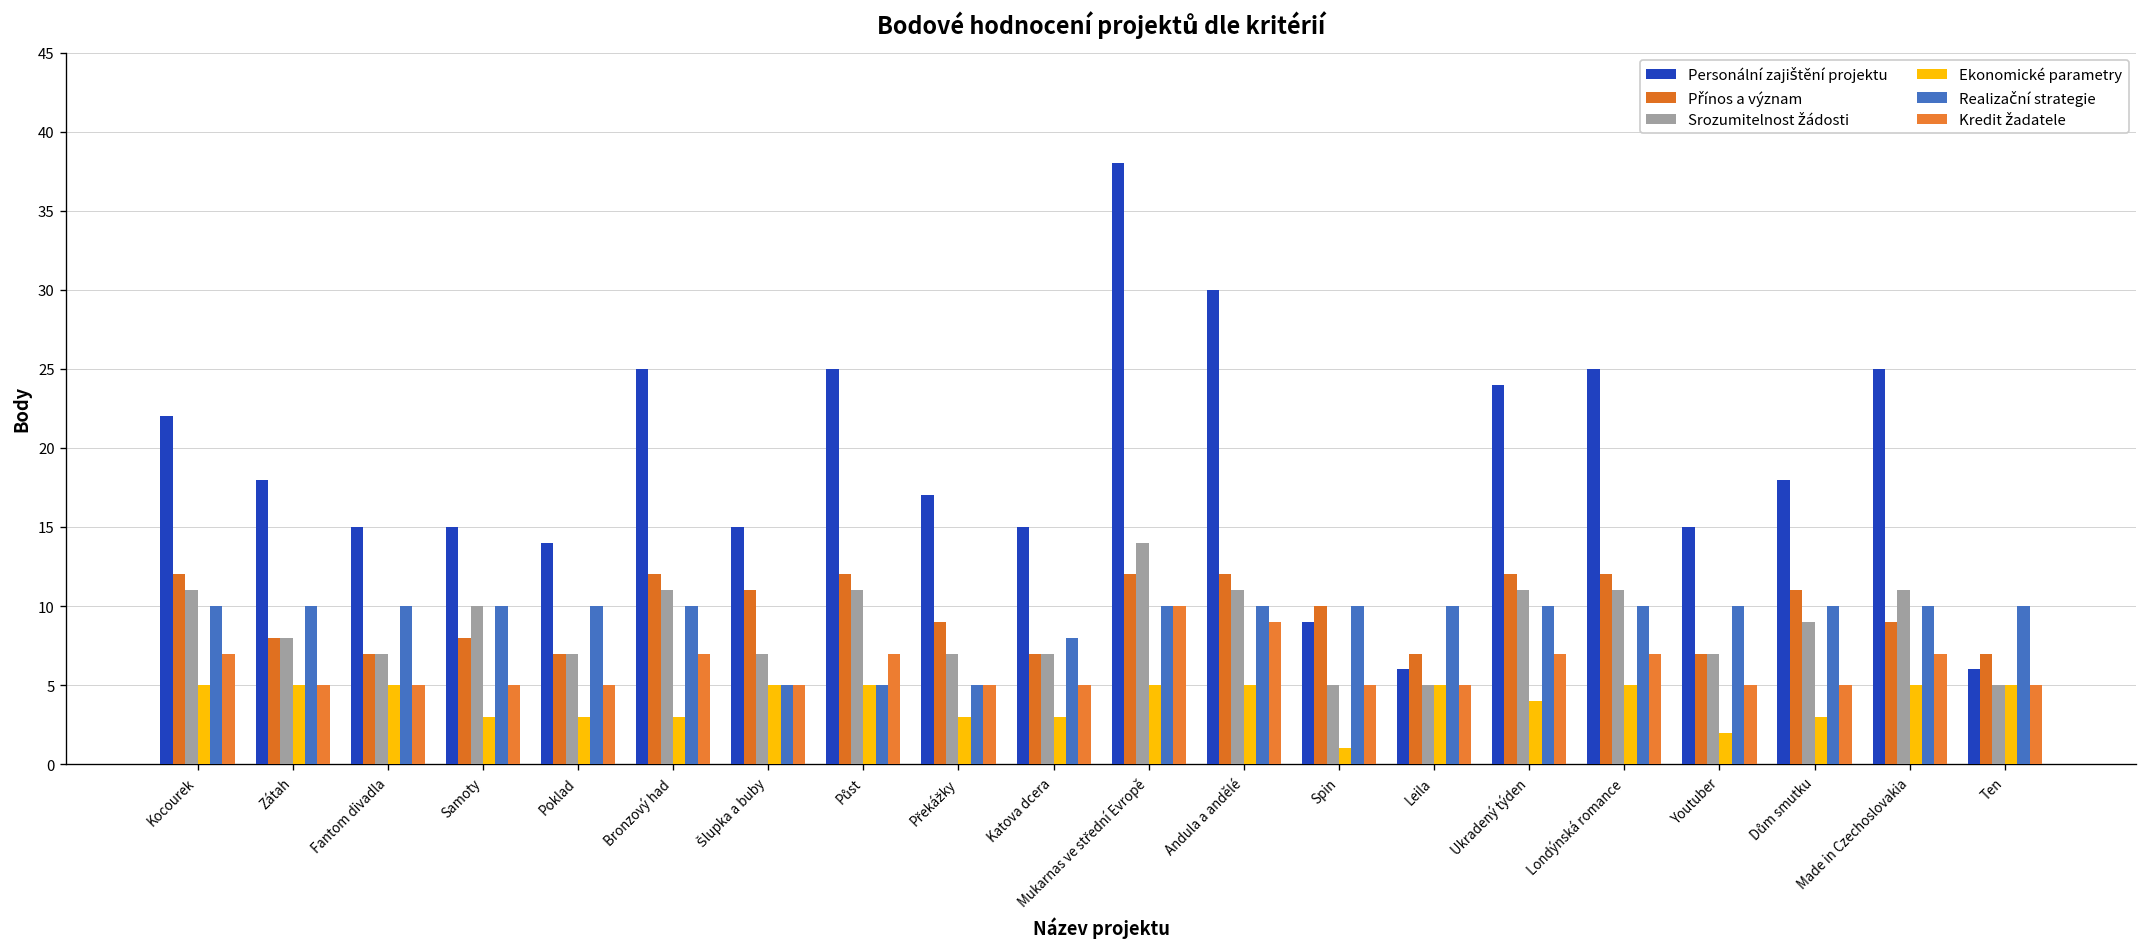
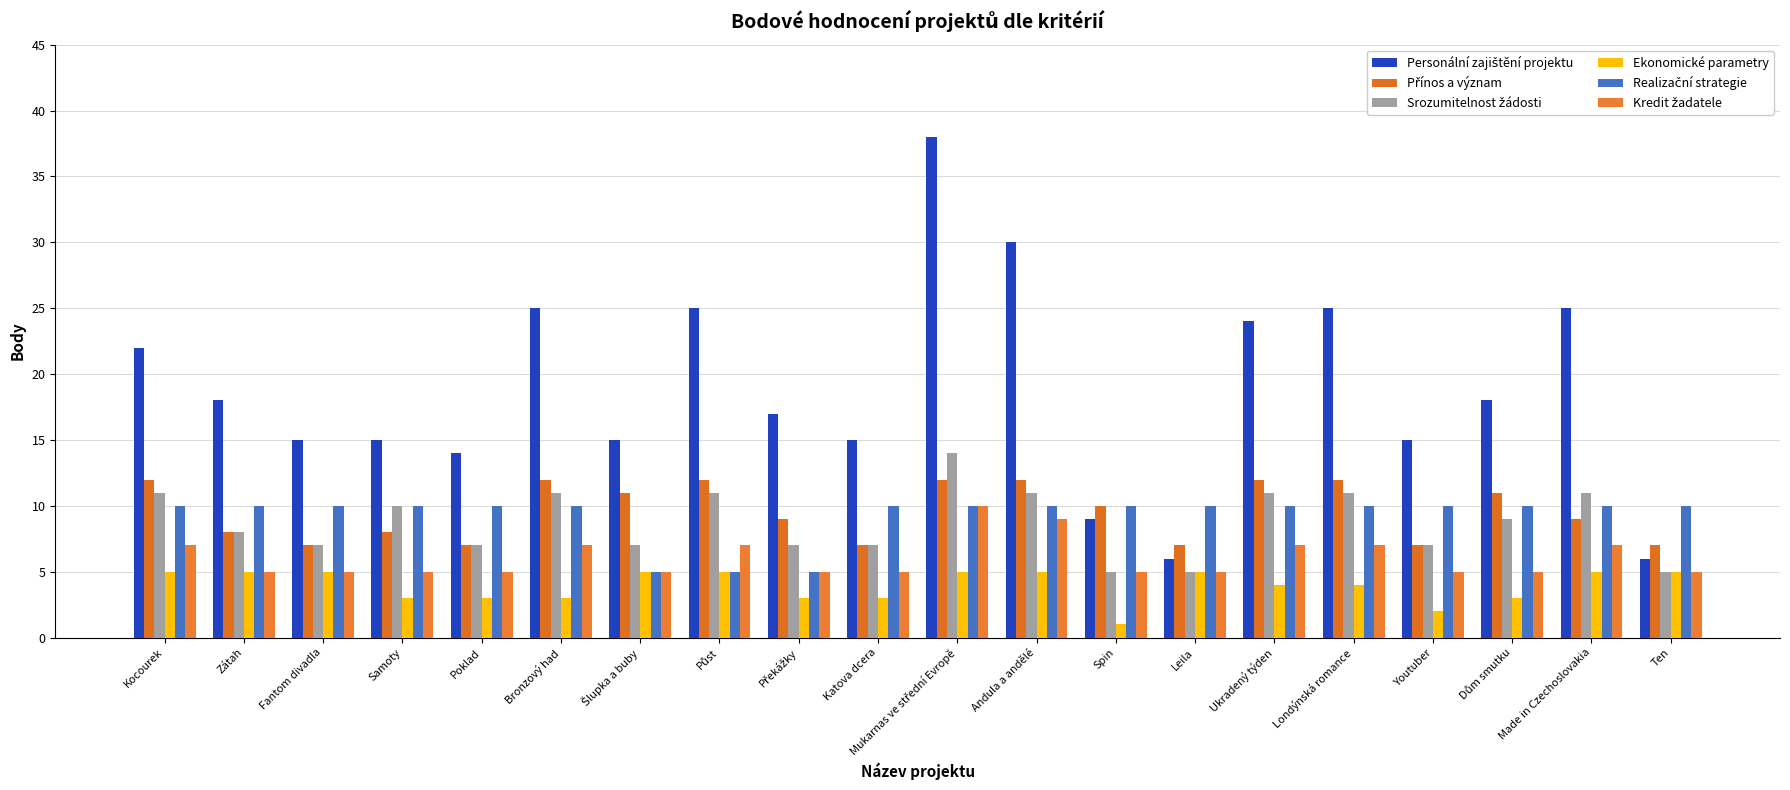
Realizační strategie, Katova dcera: 8 -> 10
Ekonomické parametry, Londýnská romance: 5 -> 4
